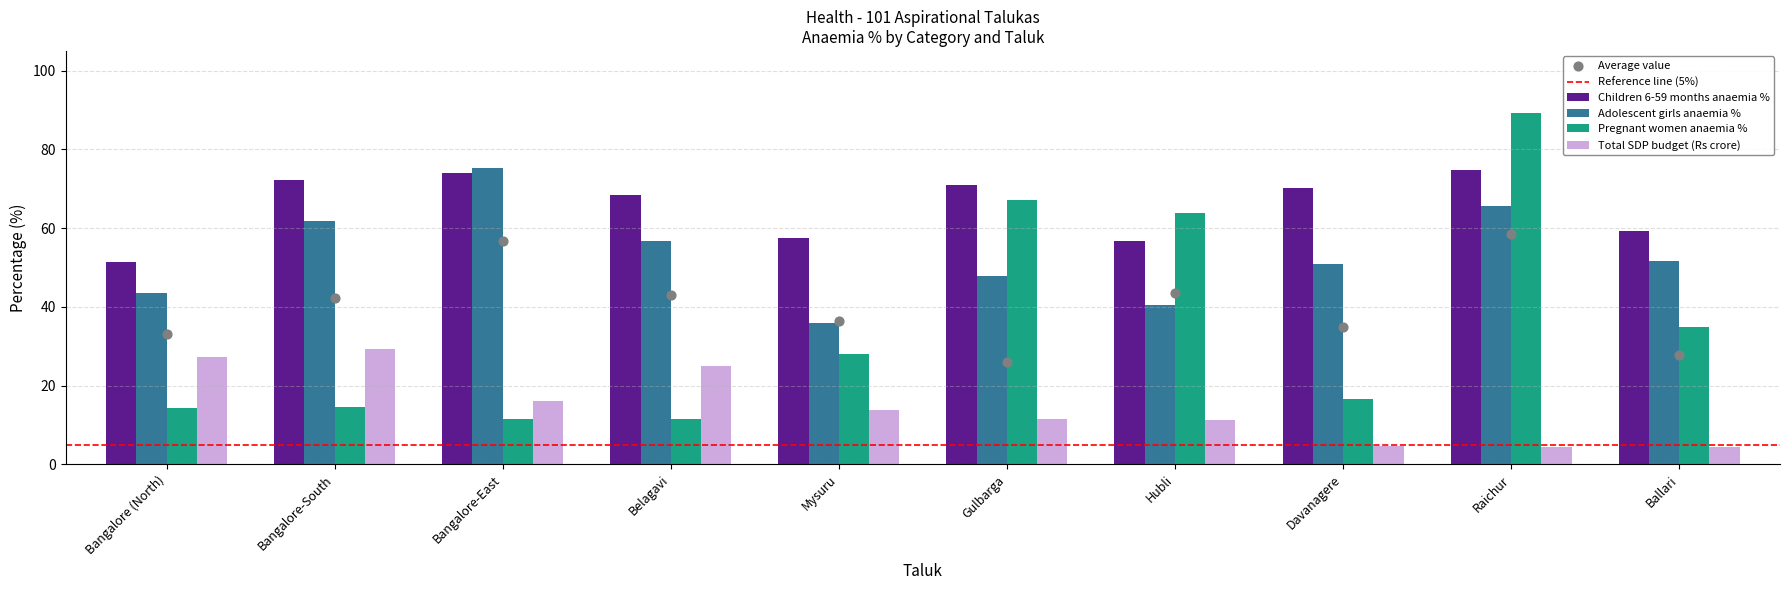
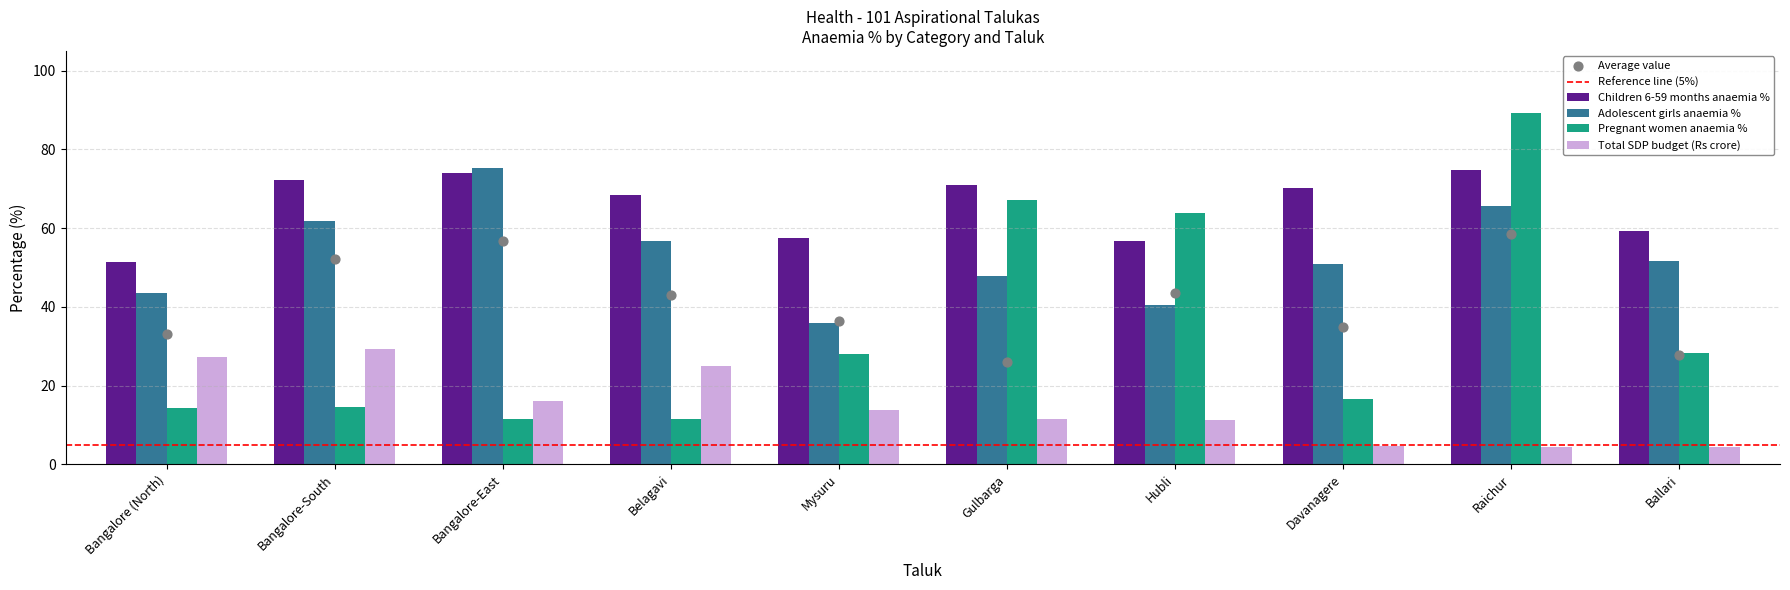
Average value, Bangalore-South: 42 -> 52
Pregnant women anaemia %, Ballari: 35 -> 28
